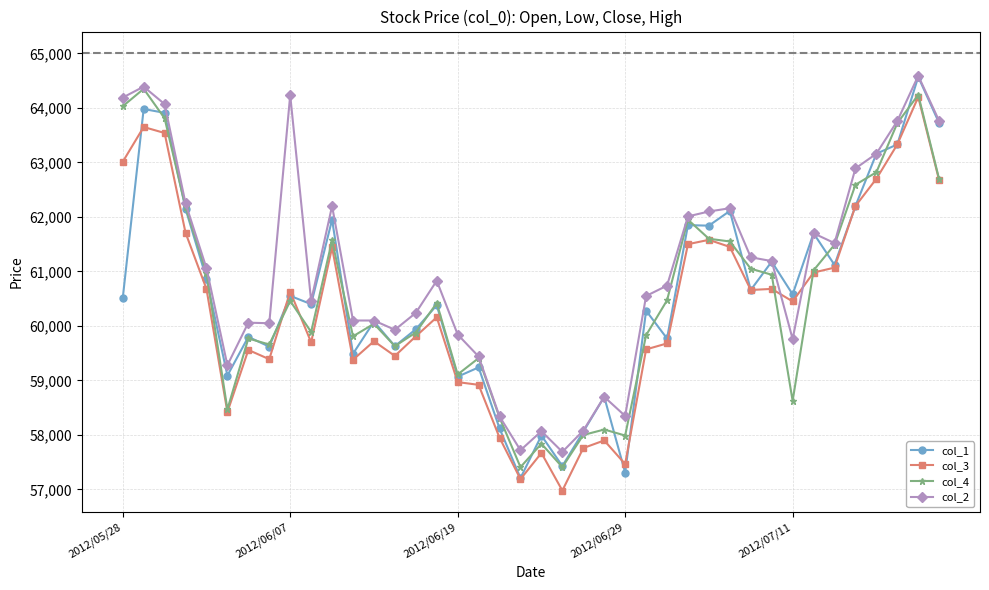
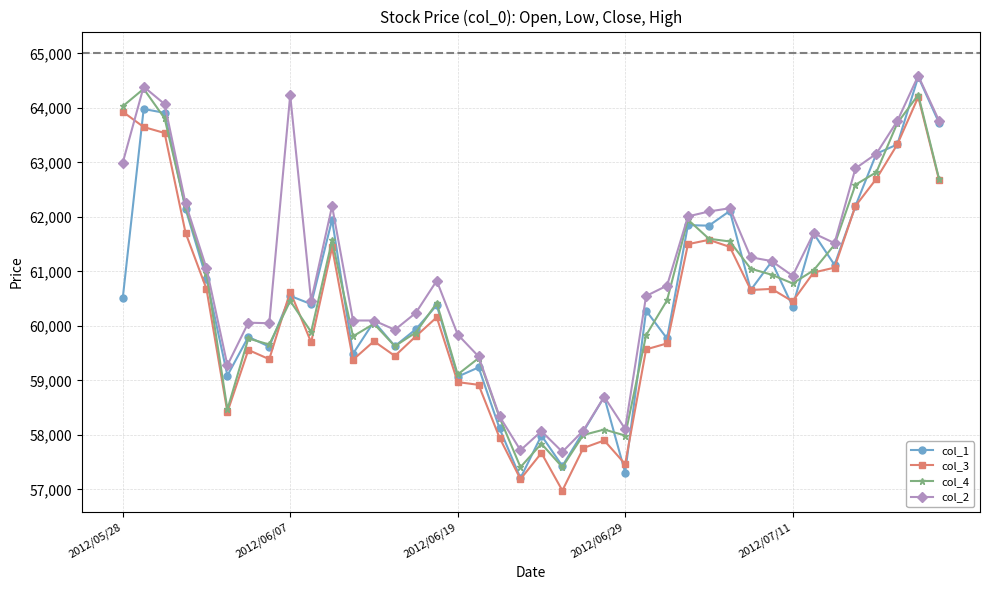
col_3, 2012/05/28: 63,000 -> 63,900
col_2, 2012/05/28: 64,200 -> 63,000
col_2, 2012/06/29: 58,300 -> 58,100
col_1, 2012/07/11: 60,600 -> 60,400
col_4, 2012/07/11: 58,600 -> 60,800
col_2, 2012/07/11: 59,800 -> 60,900
